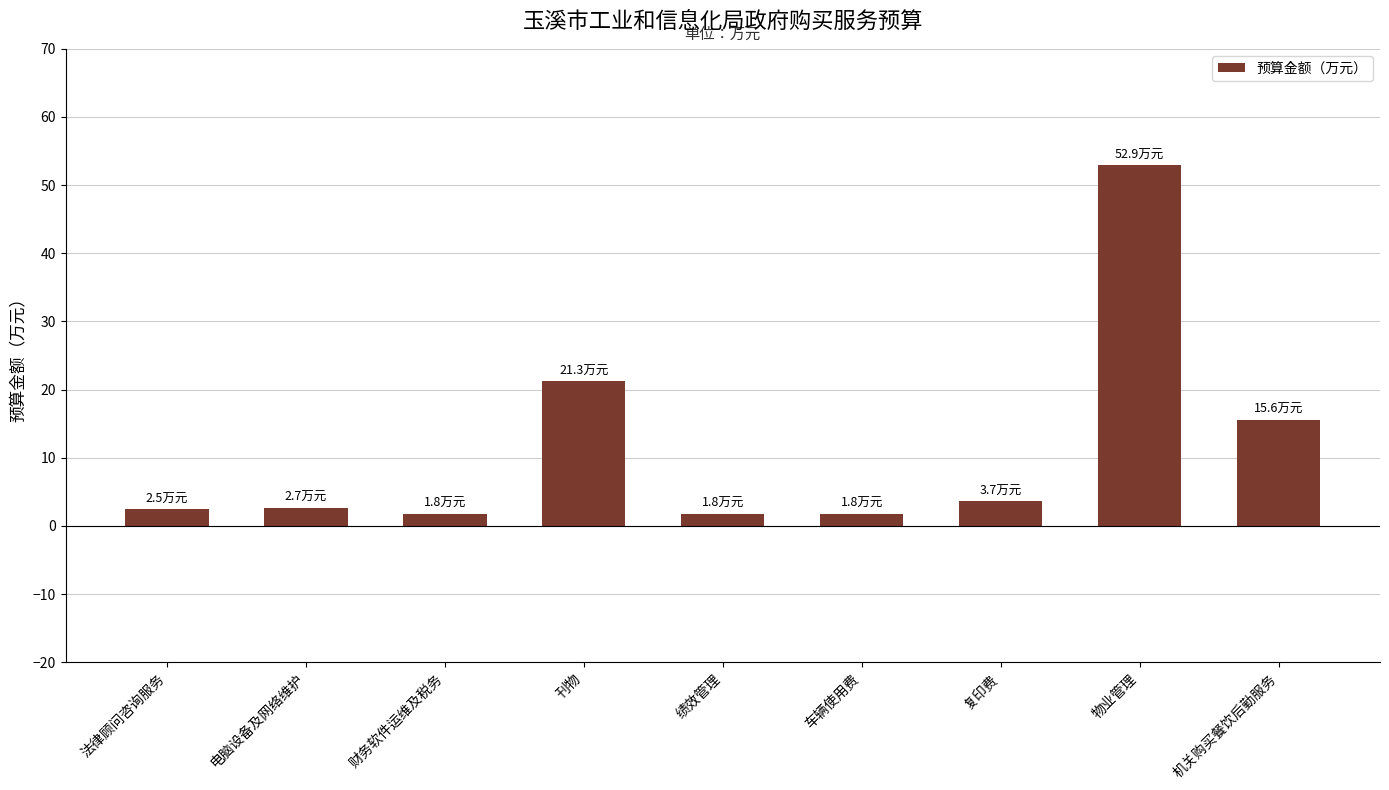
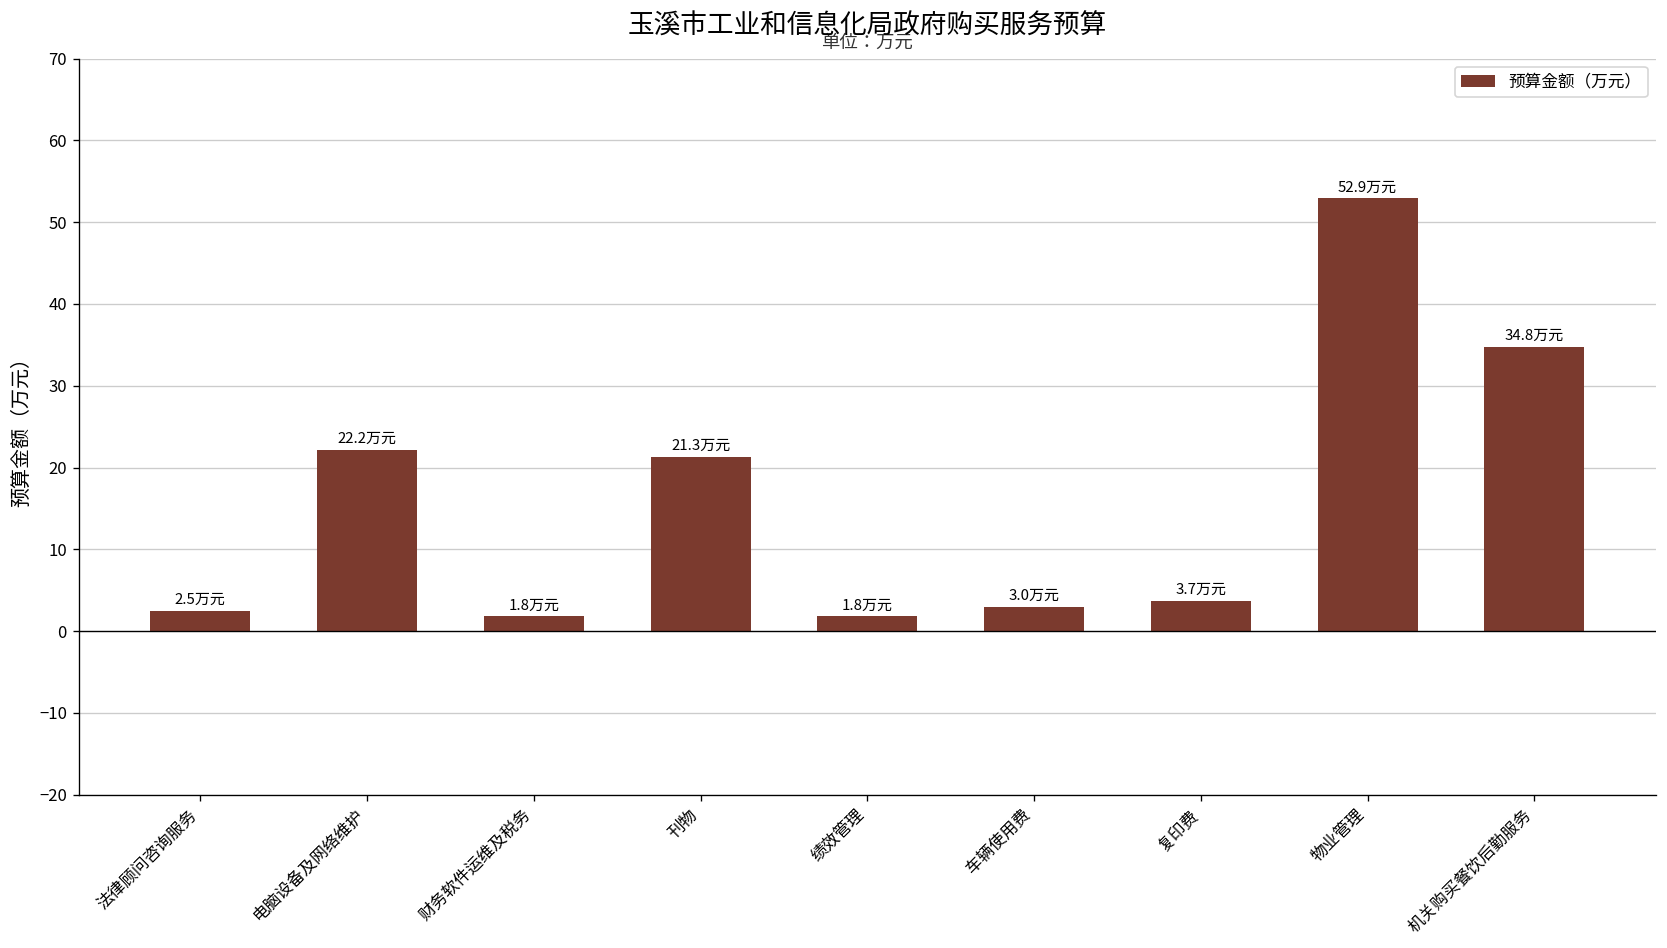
电脑设备及网络维护: 2.7 -> 22.2
车辆使用费: 1.8 -> 3.0
机关购买餐饮后勤服务: 15.6 -> 34.8
